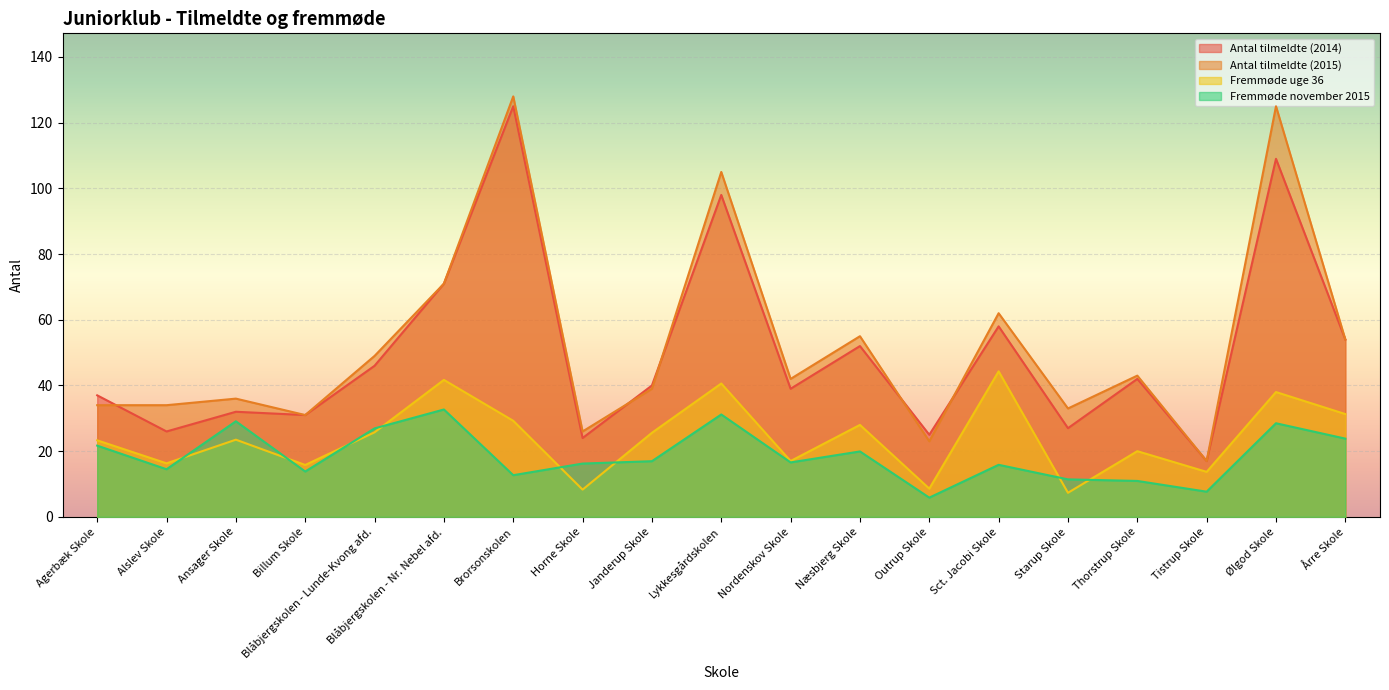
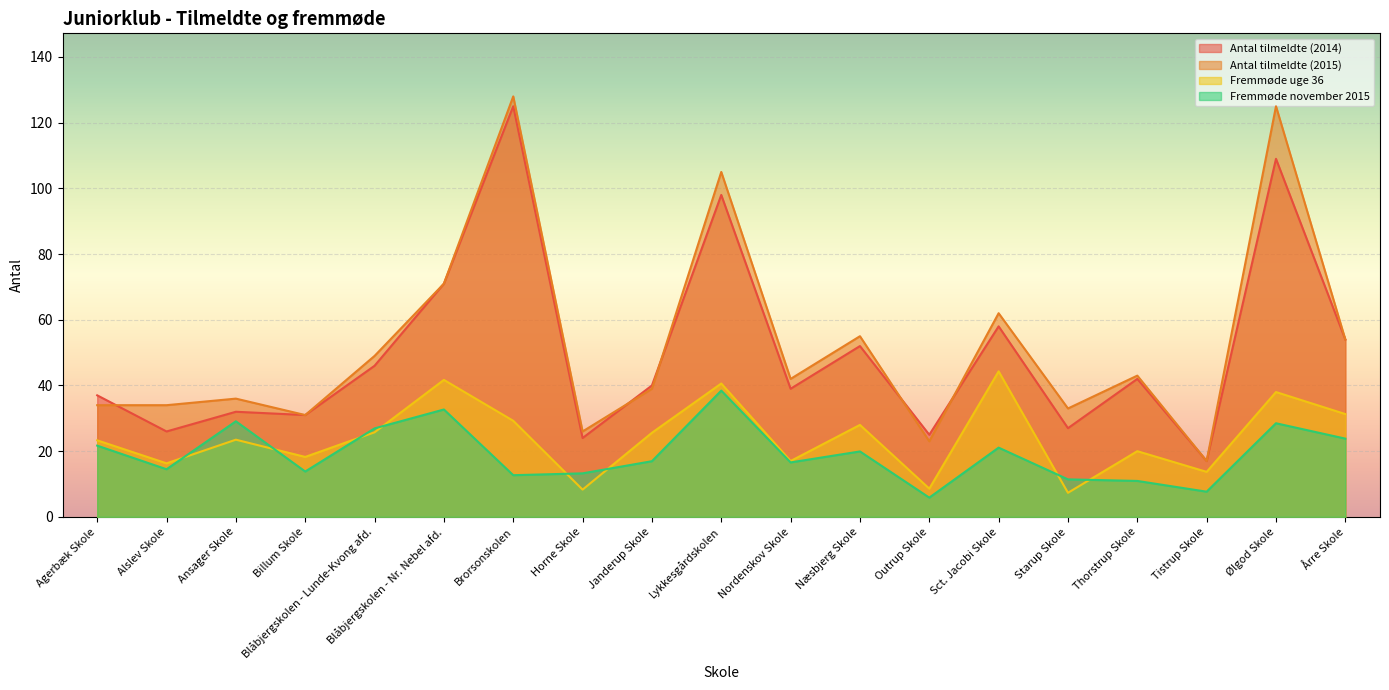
Fremmøde uge 36, Billum Skole: 16 -> 18
Fremmøde november 2015, Horne Skole: 16 -> 13
Fremmøde november 2015, Lykkesgårdskolen: 31 -> 38
Fremmøde november 2015, Sct. Jacobi Skole: 16 -> 21
